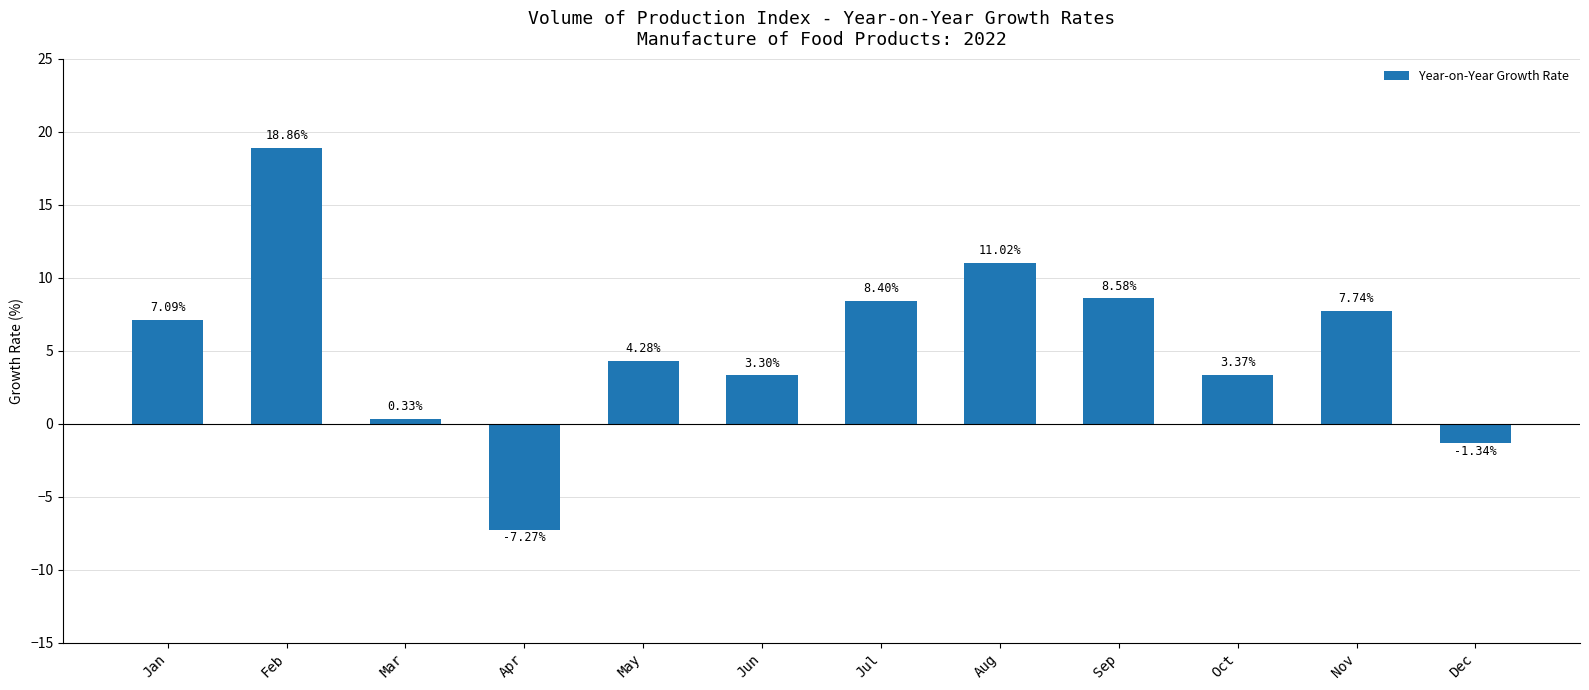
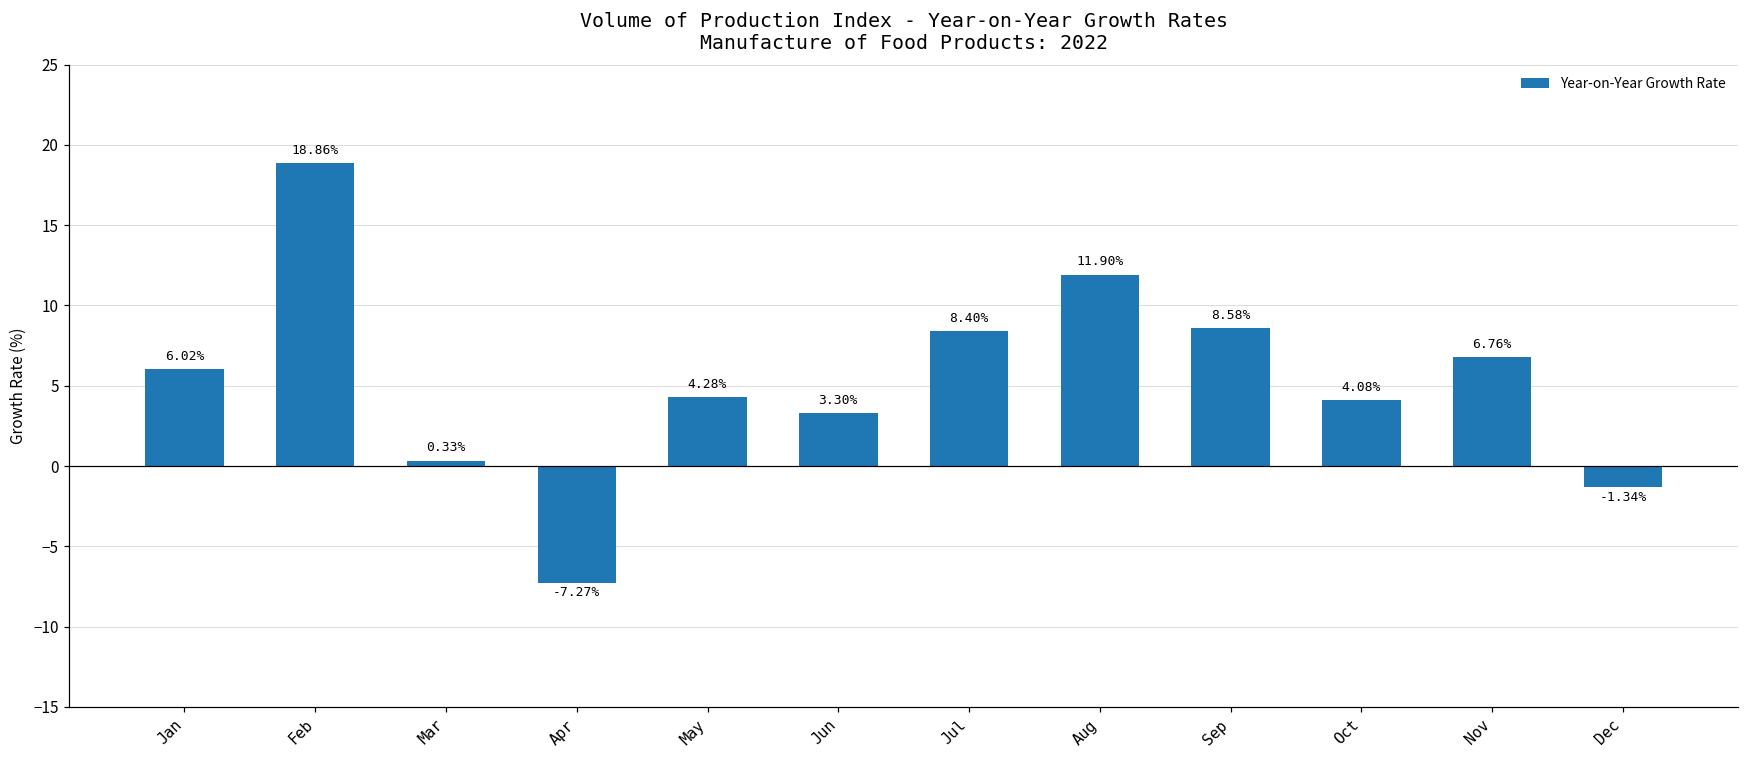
Jan: 7.09% -> 6.02%
Aug: 11.02% -> 11.90%
Oct: 3.37% -> 4.08%
Nov: 7.74% -> 6.76%
